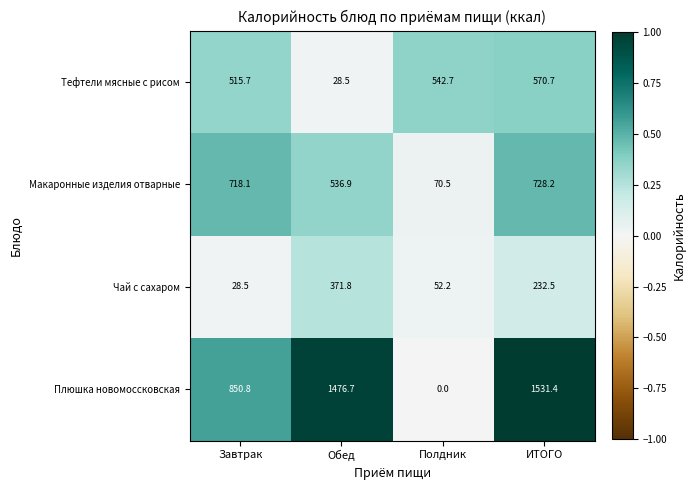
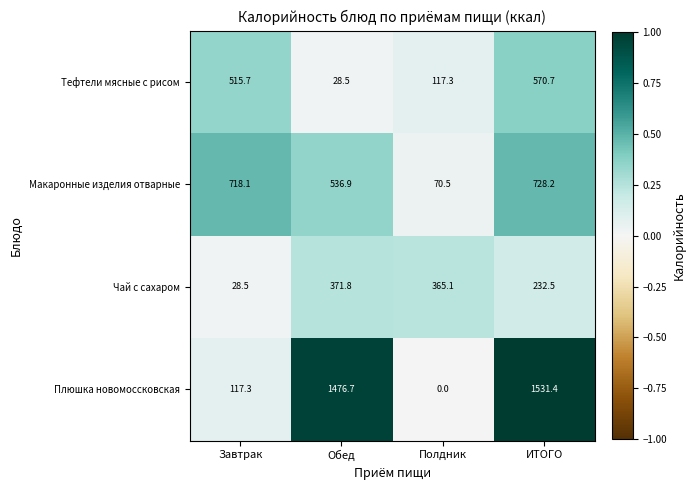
Тефтели мясные с рисом, Полдник: 542.7 -> 117.3
Чай с сахаром, Полдник: 52.2 -> 365.1
Плюшка новомоссковская, Завтрак: 850.8 -> 117.3
